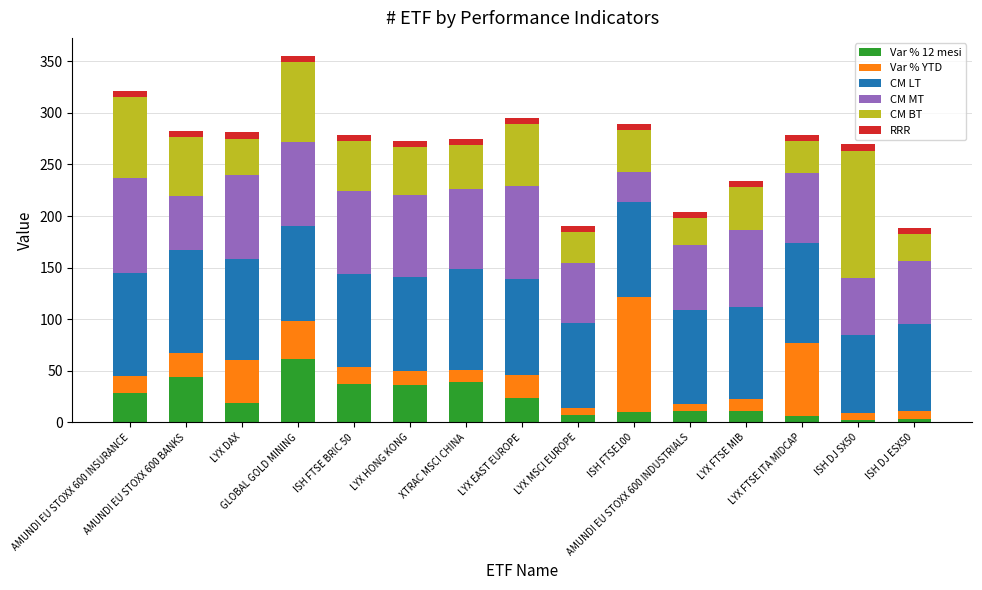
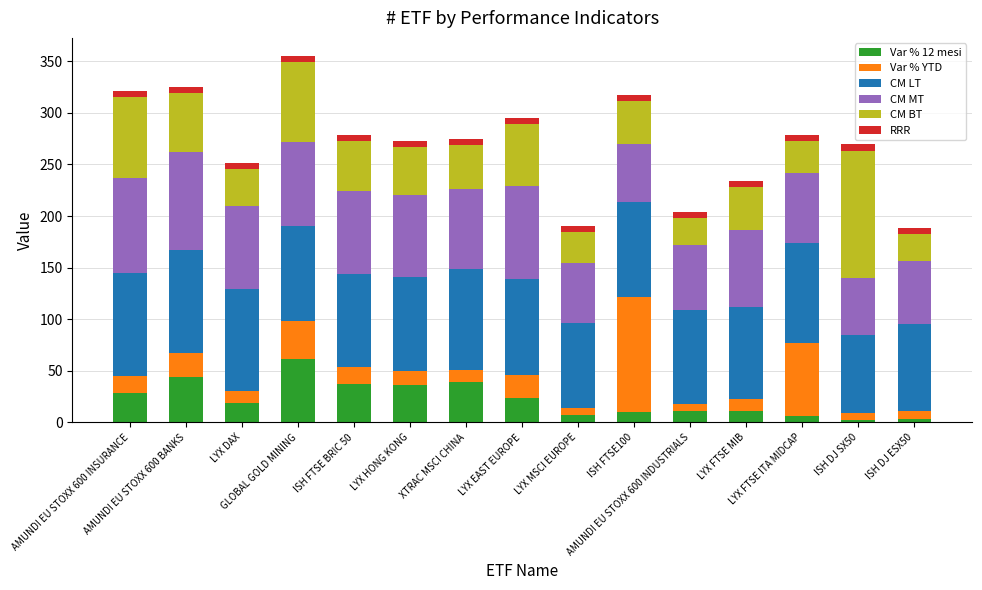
CM MT, AMUNDI EU STOXX 600 BANKS: 52 -> 95
Var % YTD, LYX DAX: 41 -> 12
CM MT, ISH FTSE100: 29 -> 57
